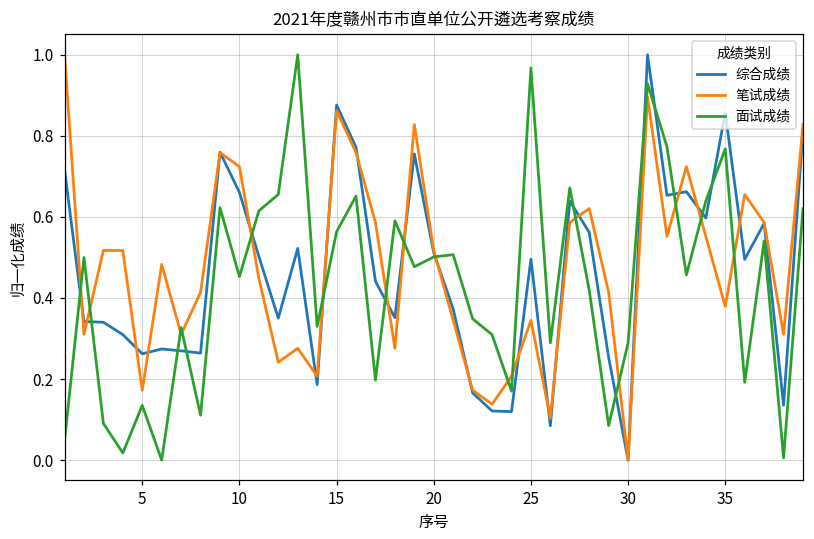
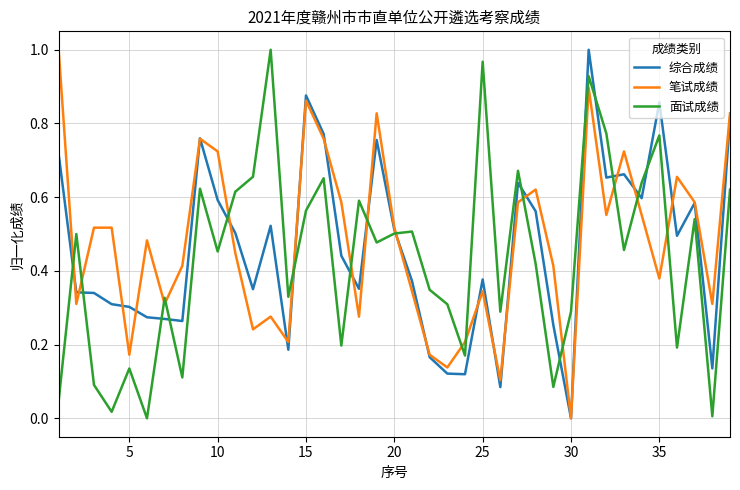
综合成绩, 5: 0.26 -> 0.30
综合成绩, 10: 0.66 -> 0.59
综合成绩, 25: 0.50 -> 0.38
